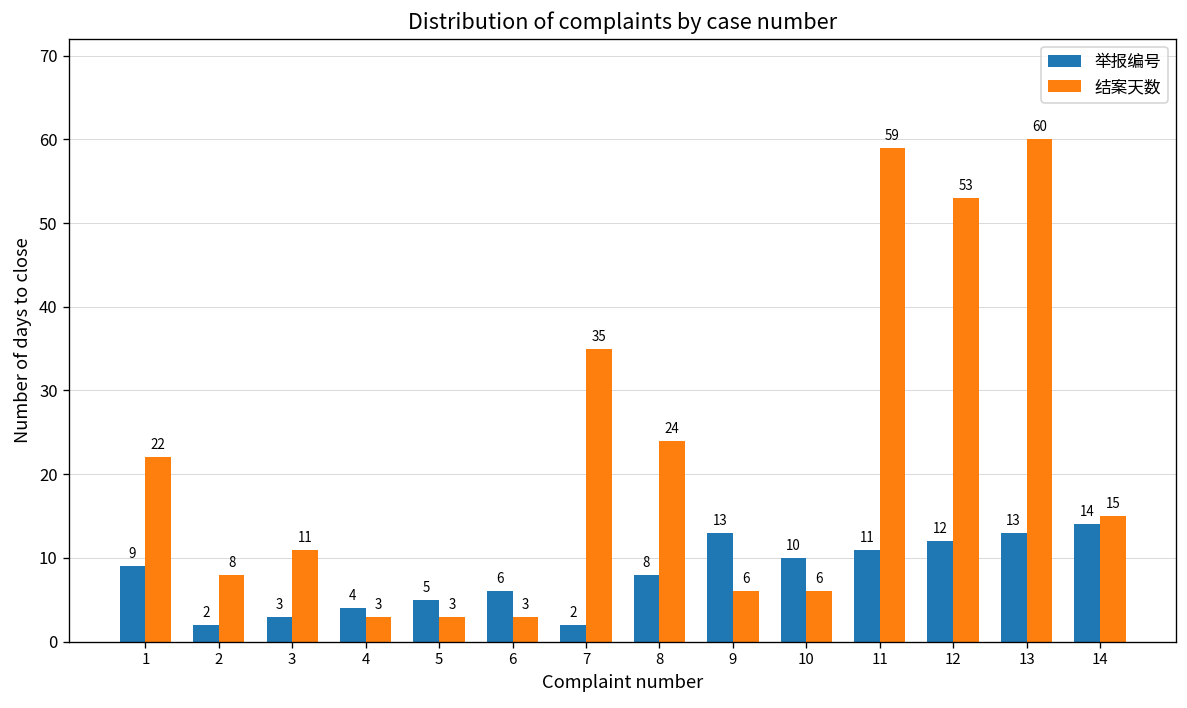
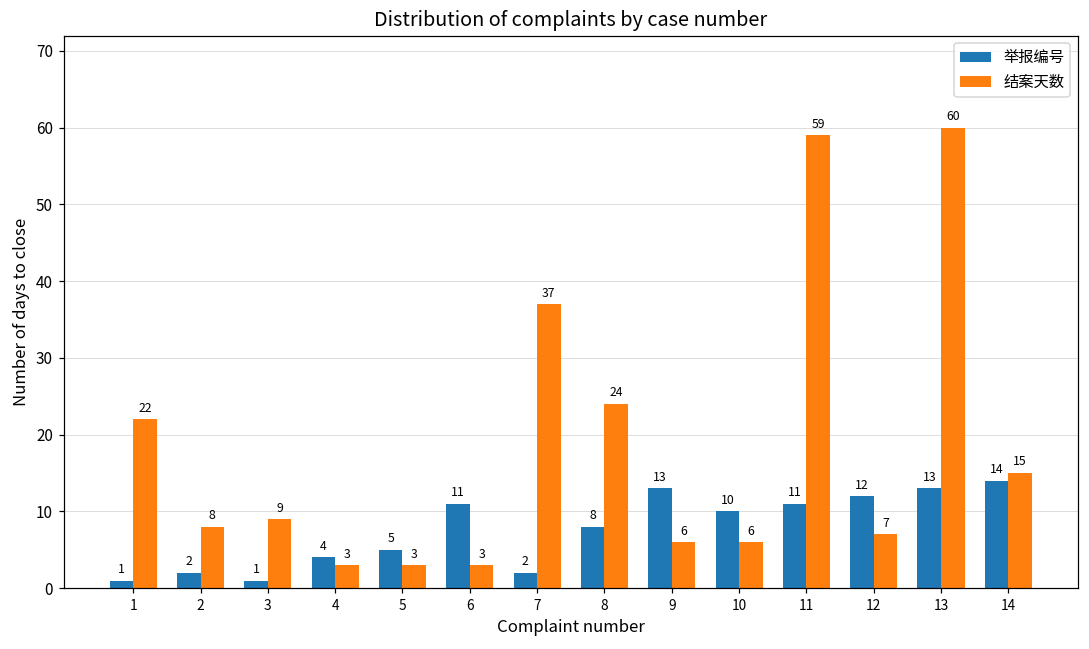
举报编号, 1: 9 -> 1
举报编号, 3: 3 -> 1
结案天数, 3: 11 -> 9
举报编号, 6: 6 -> 11
结案天数, 7: 35 -> 37
结案天数, 12: 53 -> 7
